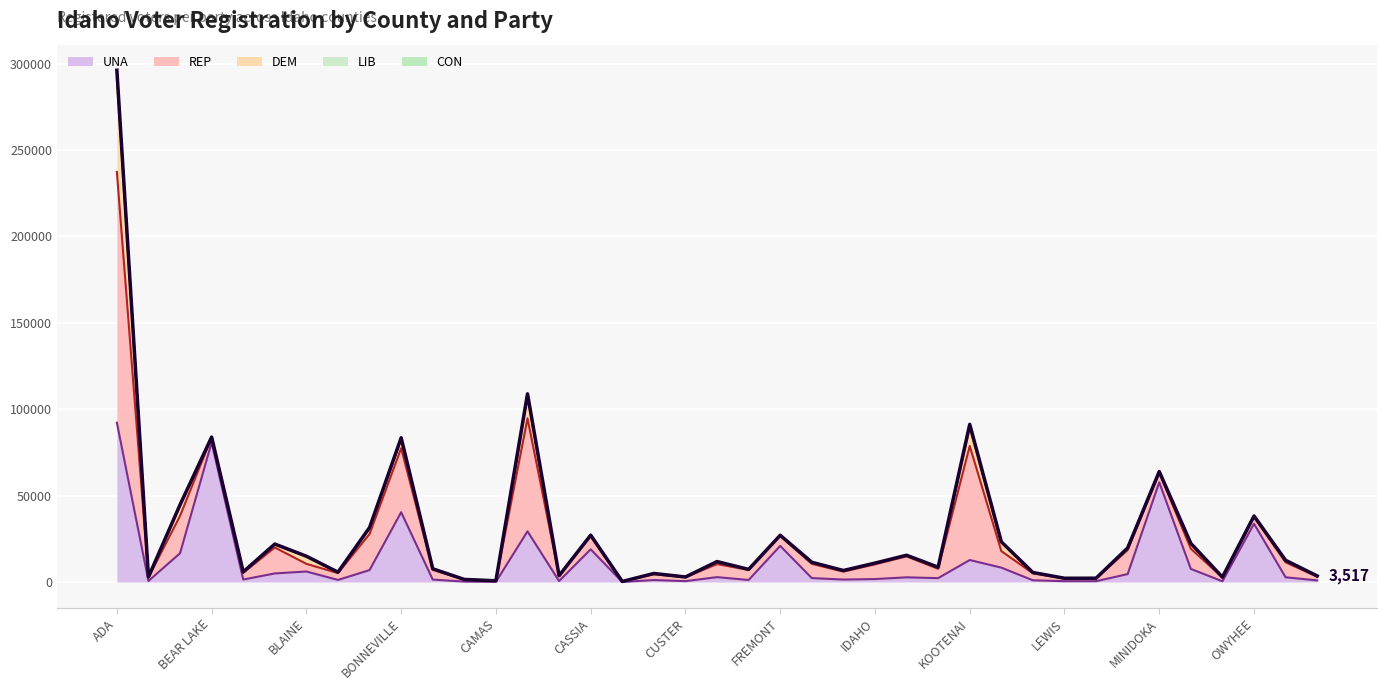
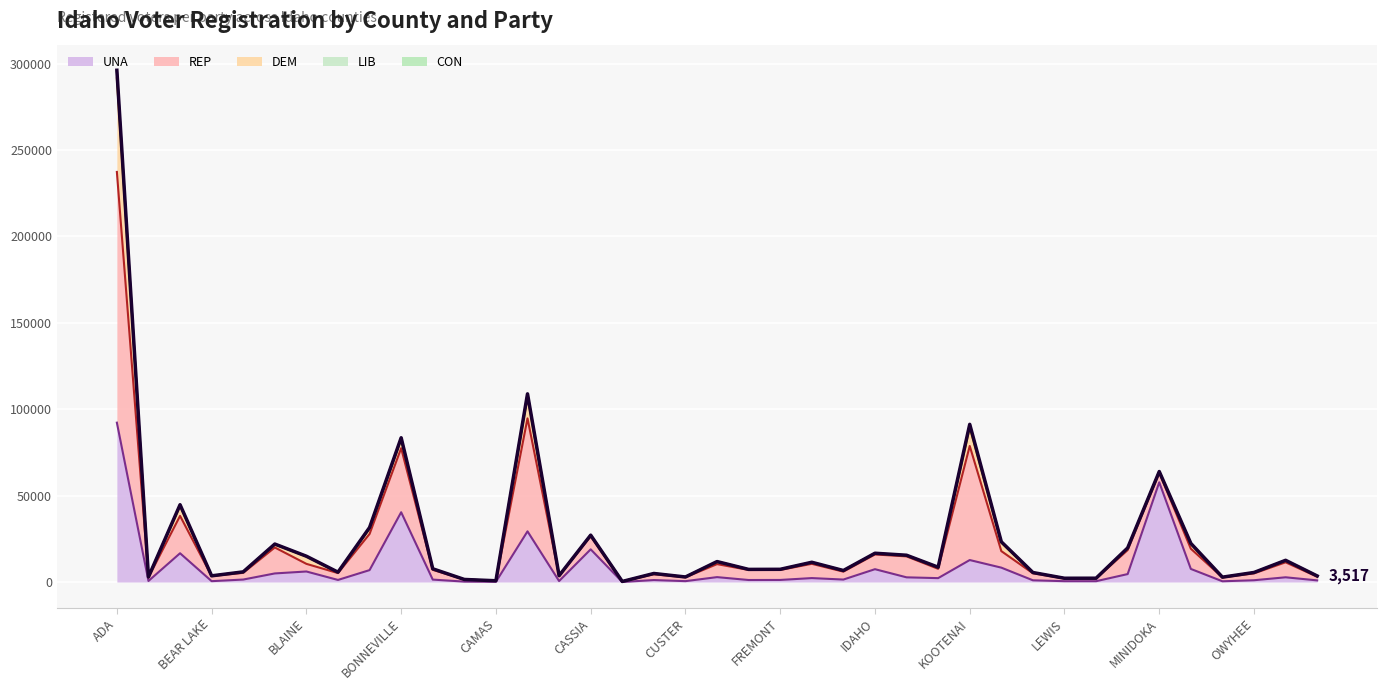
UNA, BEAR LAKE: 81000 -> 1000
UNA, FREMONT: 21000 -> 1000
UNA, IDAHO: 2000 -> 7000
UNA, OWYHEE: 34000 -> 1000
